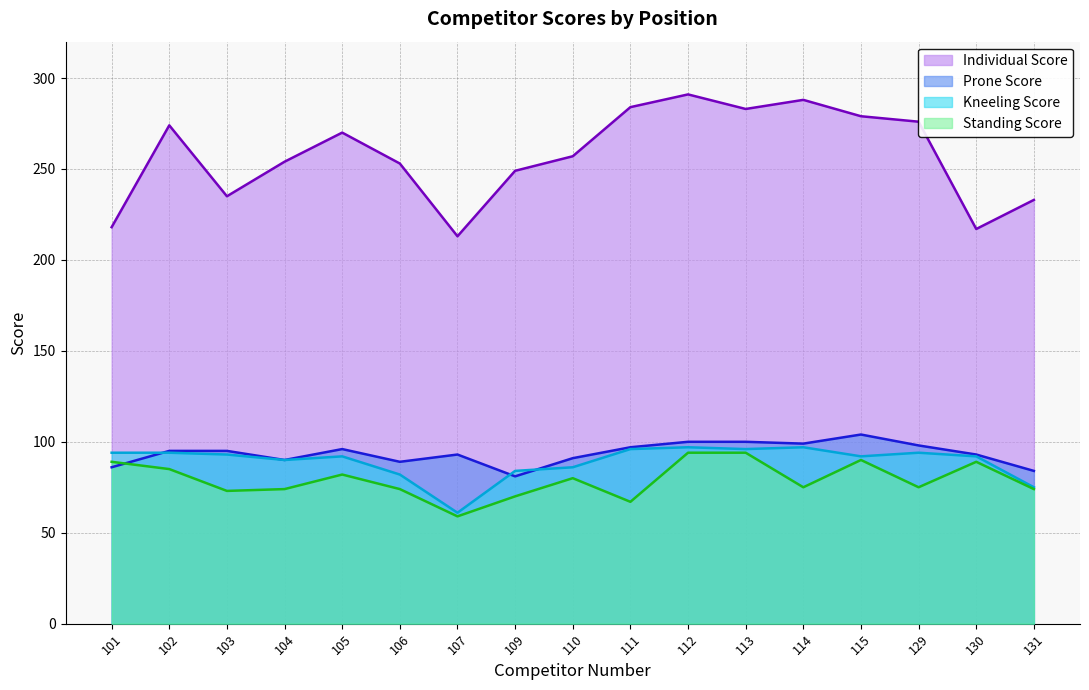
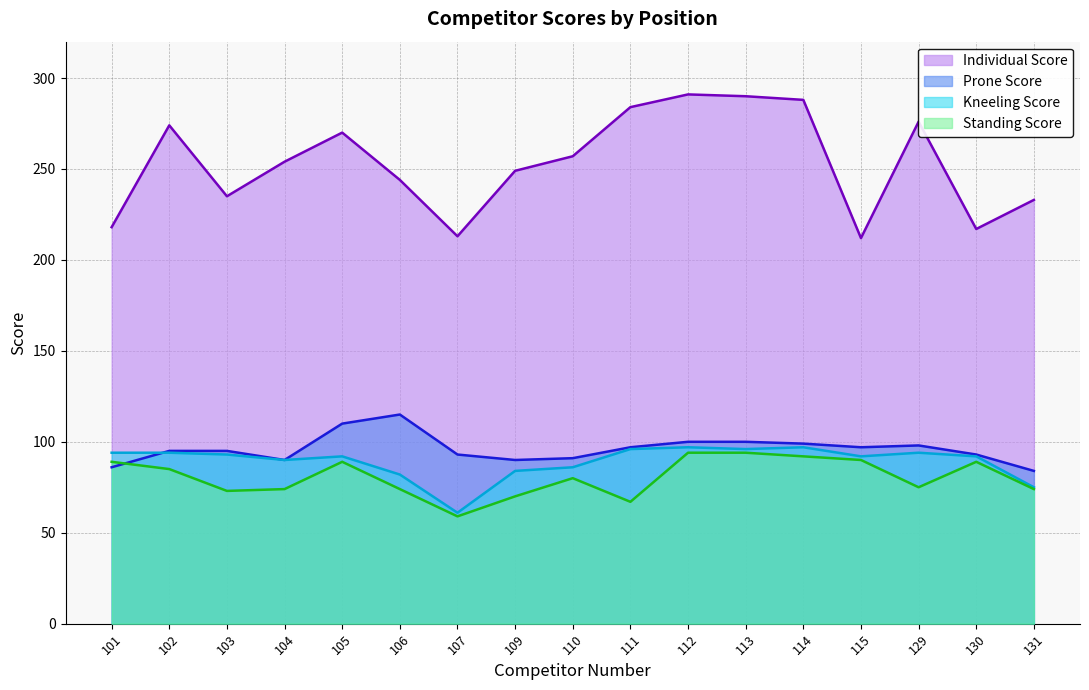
Prone Score, 105: 96 -> 110
Standing Score, 105: 82 -> 89
Individual Score, 106: 253 -> 244
Prone Score, 106: 89 -> 115
Prone Score, 109: 81 -> 90
Individual Score, 113: 283 -> 290
Standing Score, 114: 75 -> 92
Individual Score, 115: 279 -> 212
Prone Score, 115: 104 -> 97
